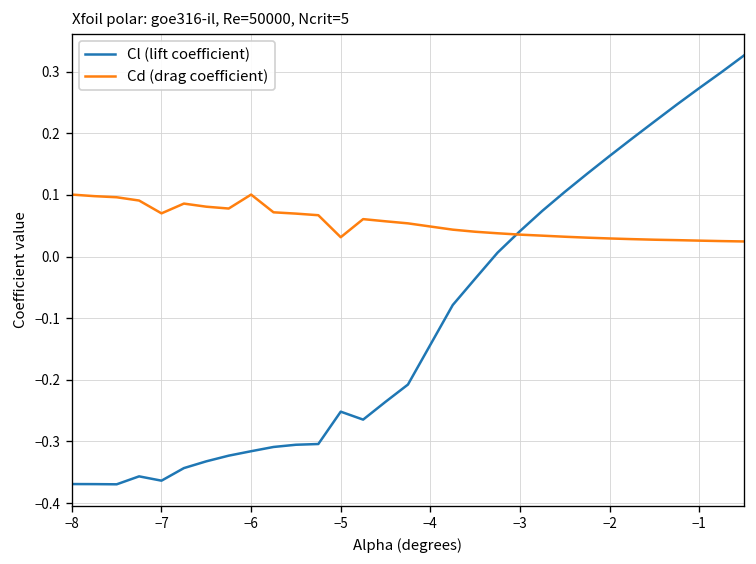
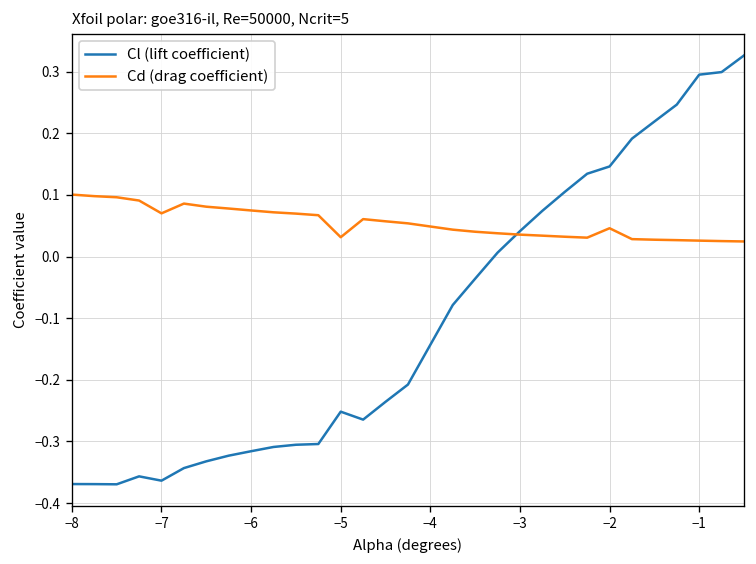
Cd (drag coefficient), −6: 0.10 -> 0.07
Cl (lift coefficient), −2: 0.16 -> 0.15
Cd (drag coefficient), −2: 0.03 -> 0.05
Cl (lift coefficient), −1: 0.27 -> 0.30
